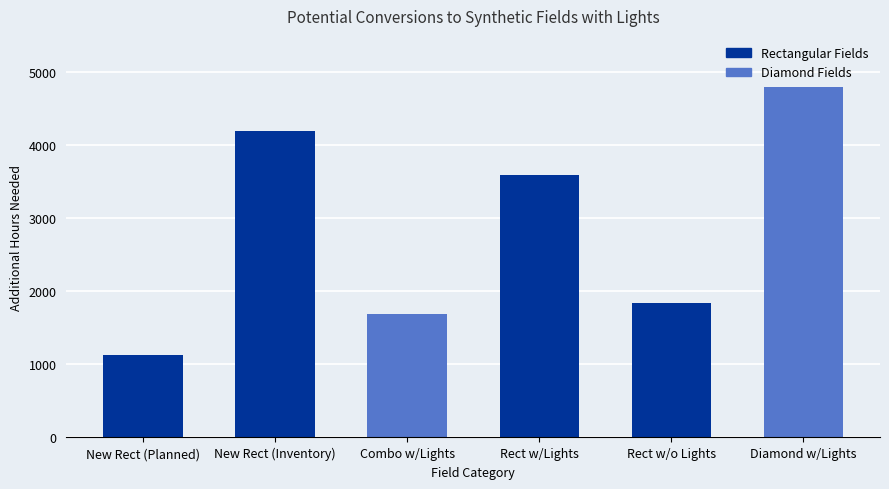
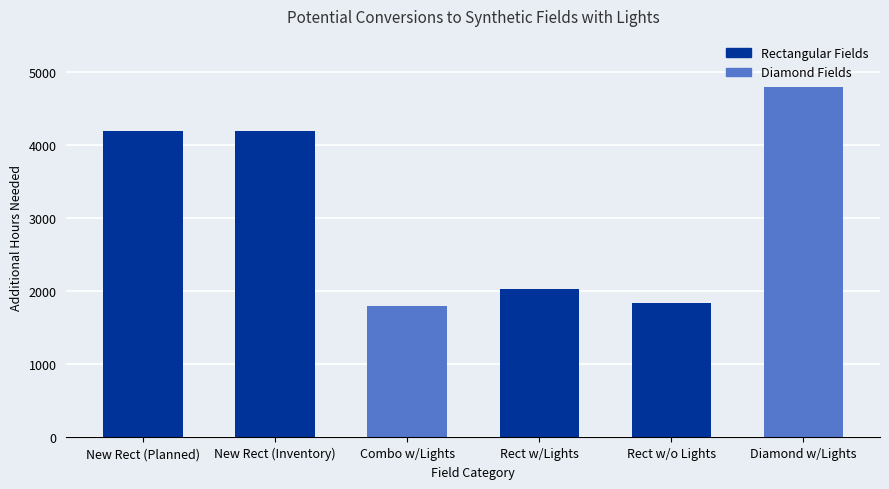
New Rect (Planned): 1100 -> 4200
Combo w/Lights: 1700 -> 1800
Rect w/Lights: 3600 -> 2000
